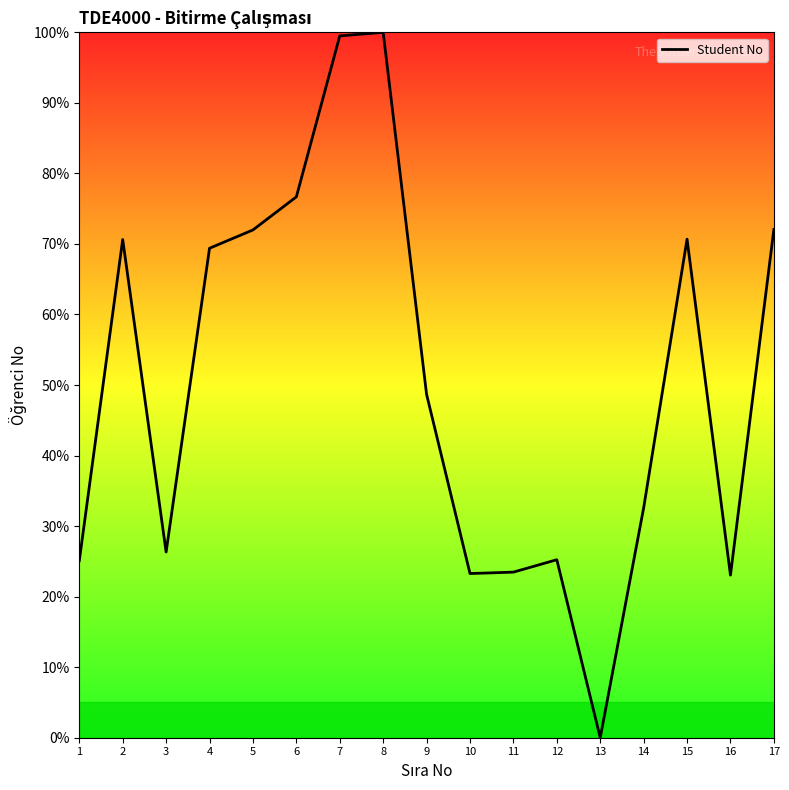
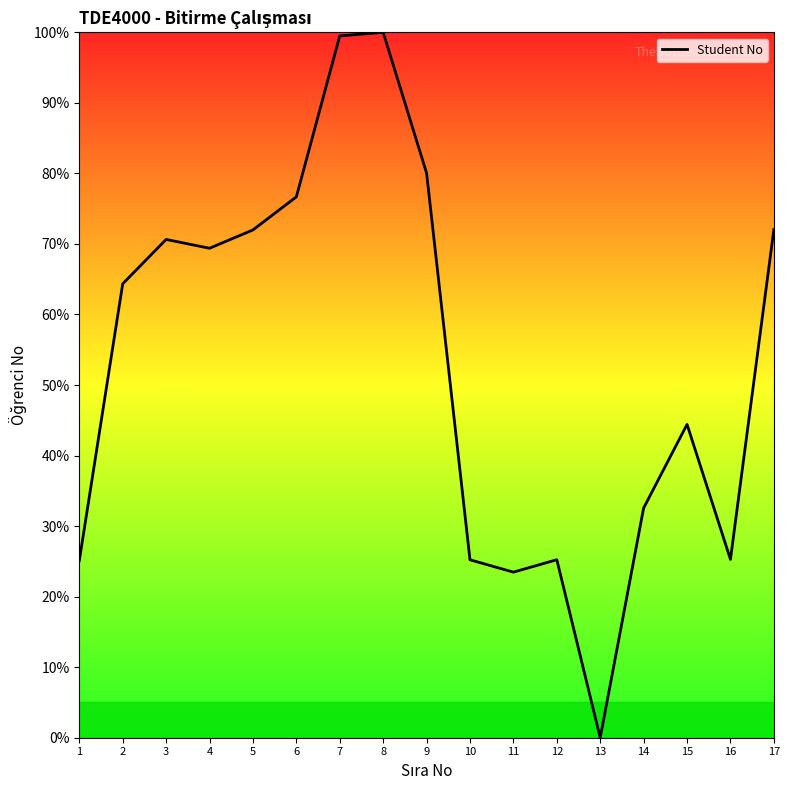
2: 71% -> 64%
3: 26% -> 71%
9: 49% -> 80%
10: 23% -> 25%
15: 71% -> 44%
16: 23% -> 25%
